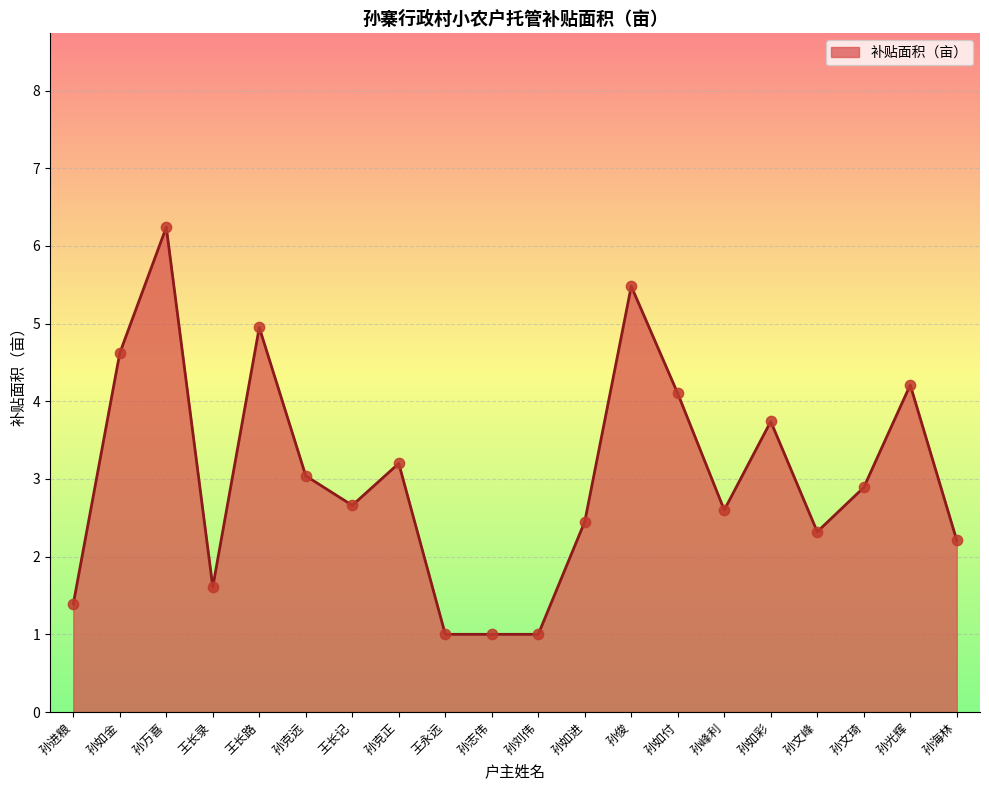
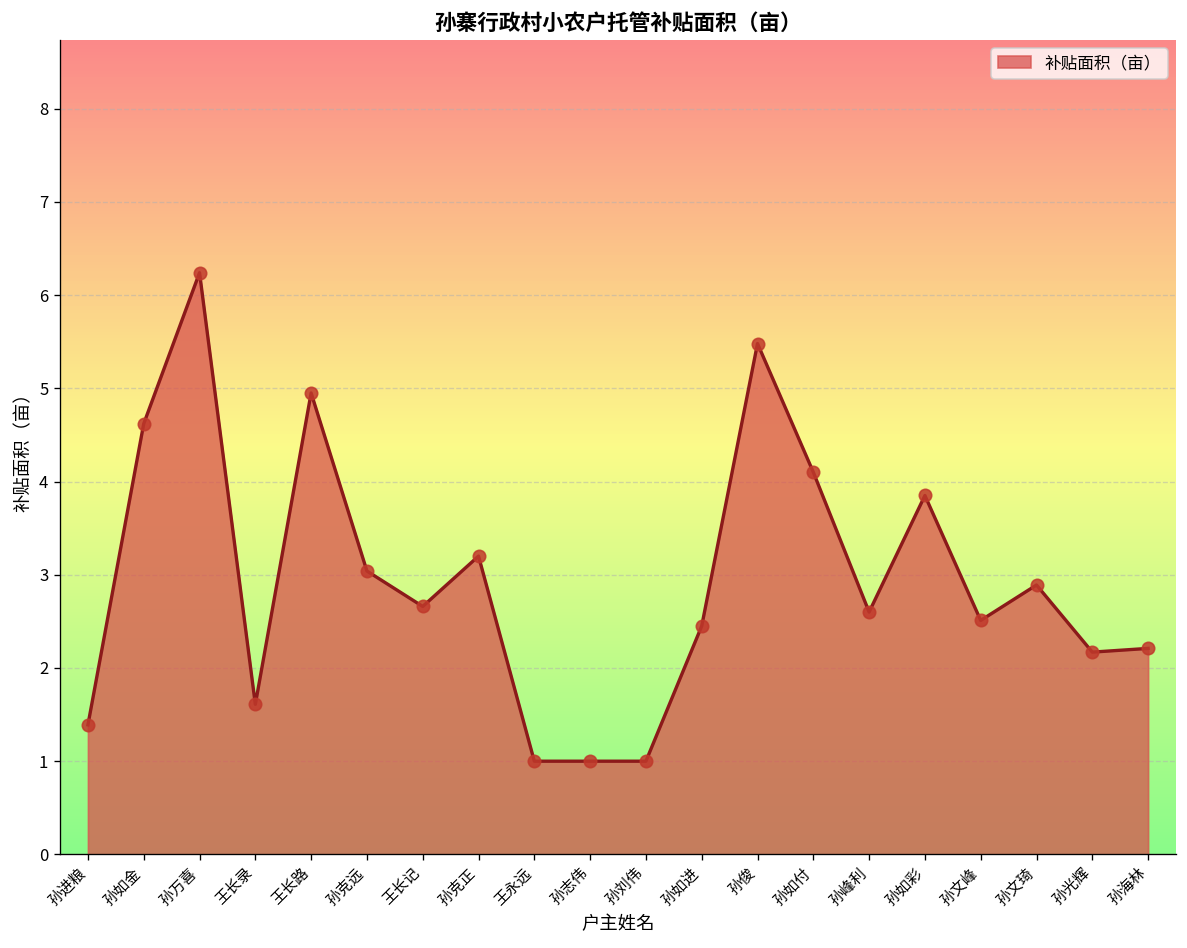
孙如彩: 3.7 -> 3.9
孙文峰: 2.3 -> 2.5
孙光辉: 4.2 -> 2.2
